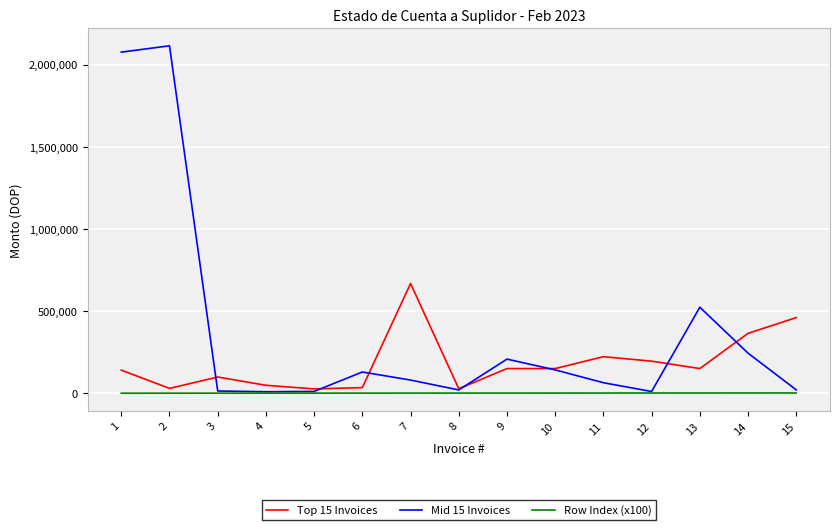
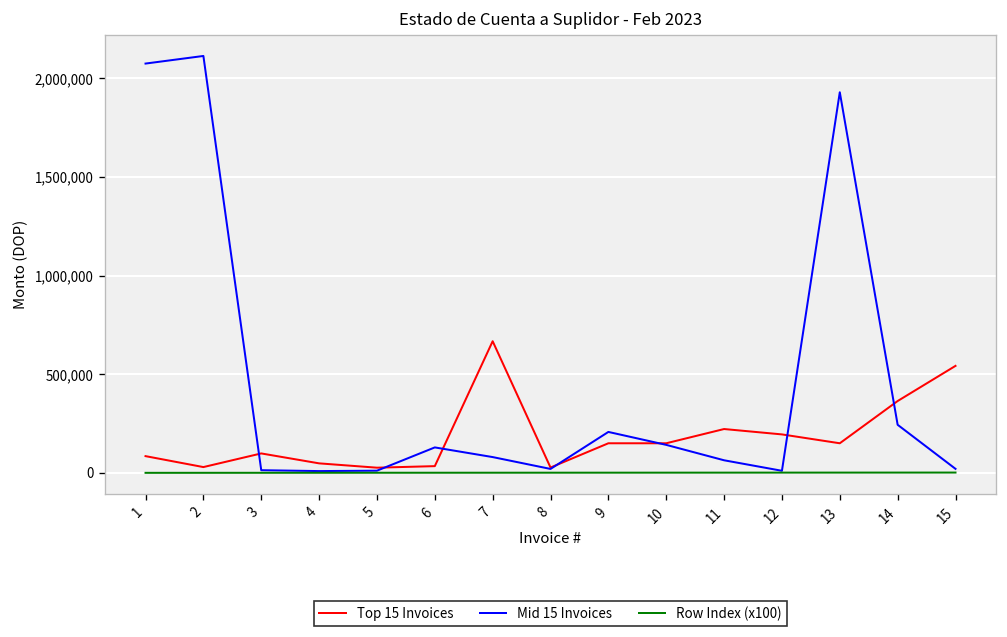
Top 15 Invoices, 1: 140,000 -> 80,000
Mid 15 Invoices, 13: 520,000 -> 1,930,000
Top 15 Invoices, 15: 460,000 -> 540,000
